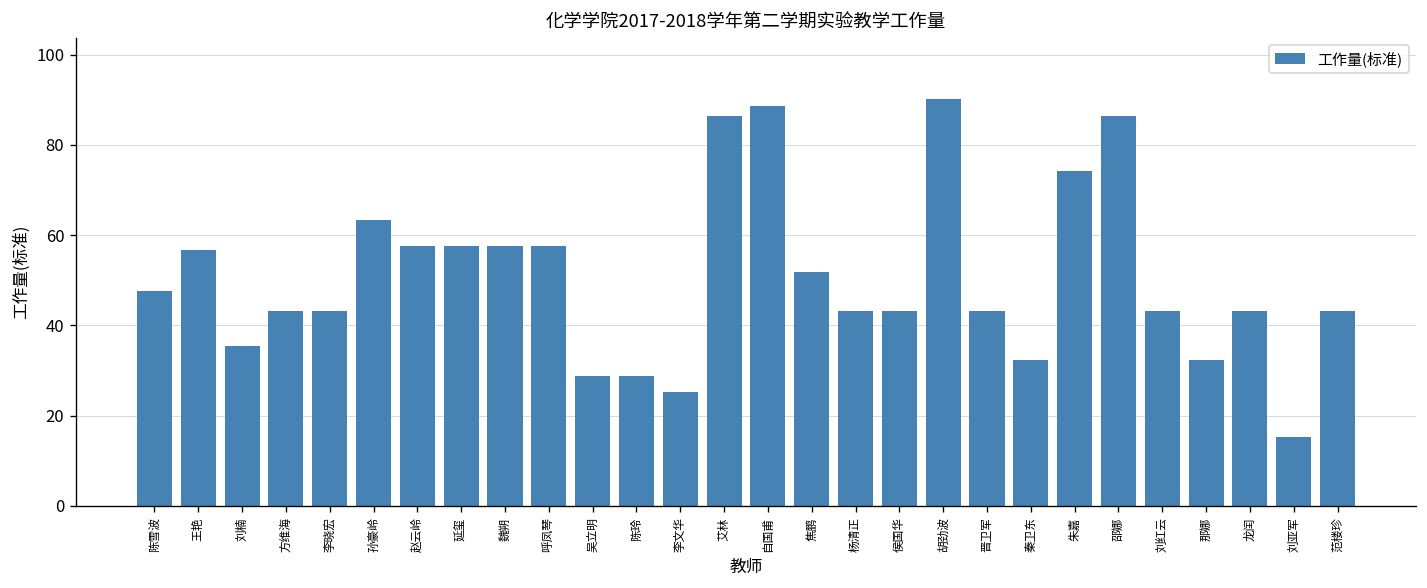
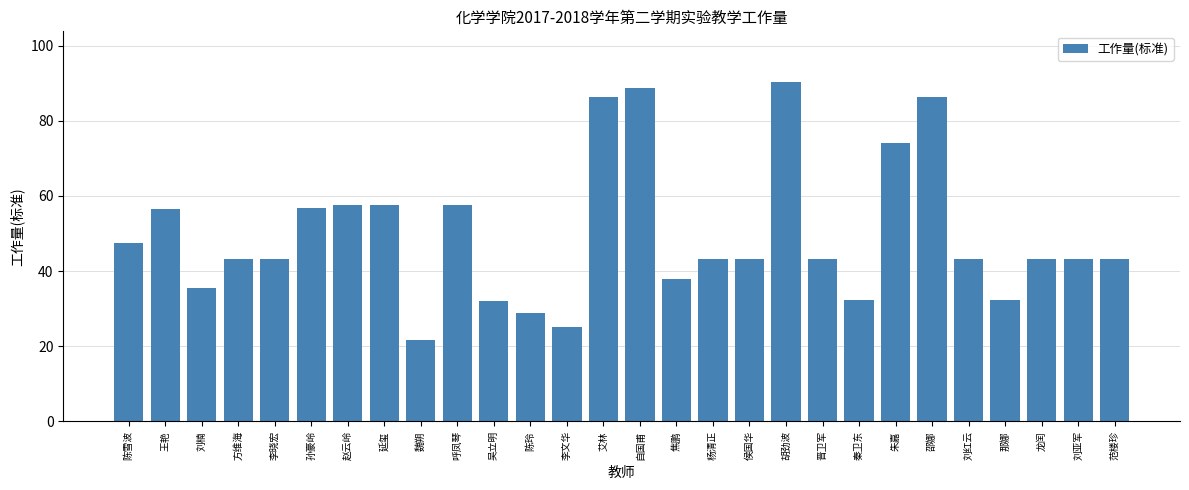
孙豪岭: 63 -> 57
魏朔: 58 -> 22
吴立明: 29 -> 32
焦鹏: 52 -> 38
刘亚军: 15 -> 43
